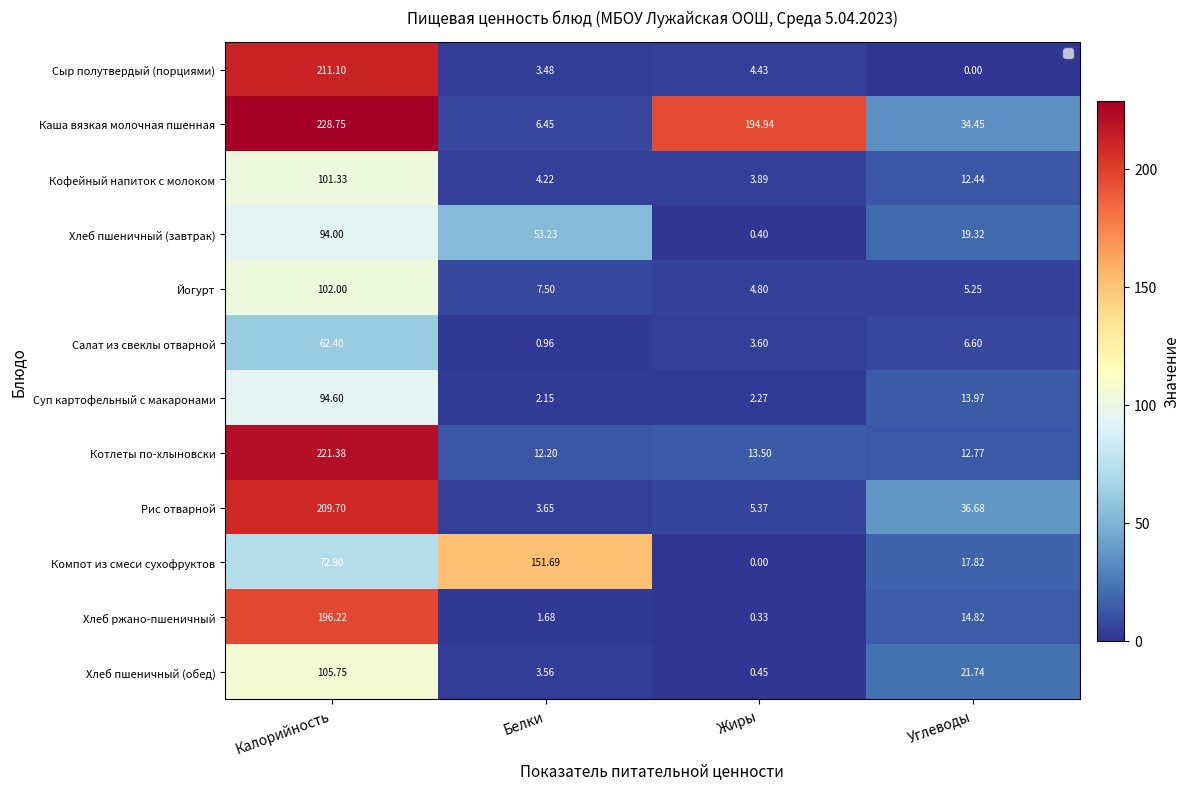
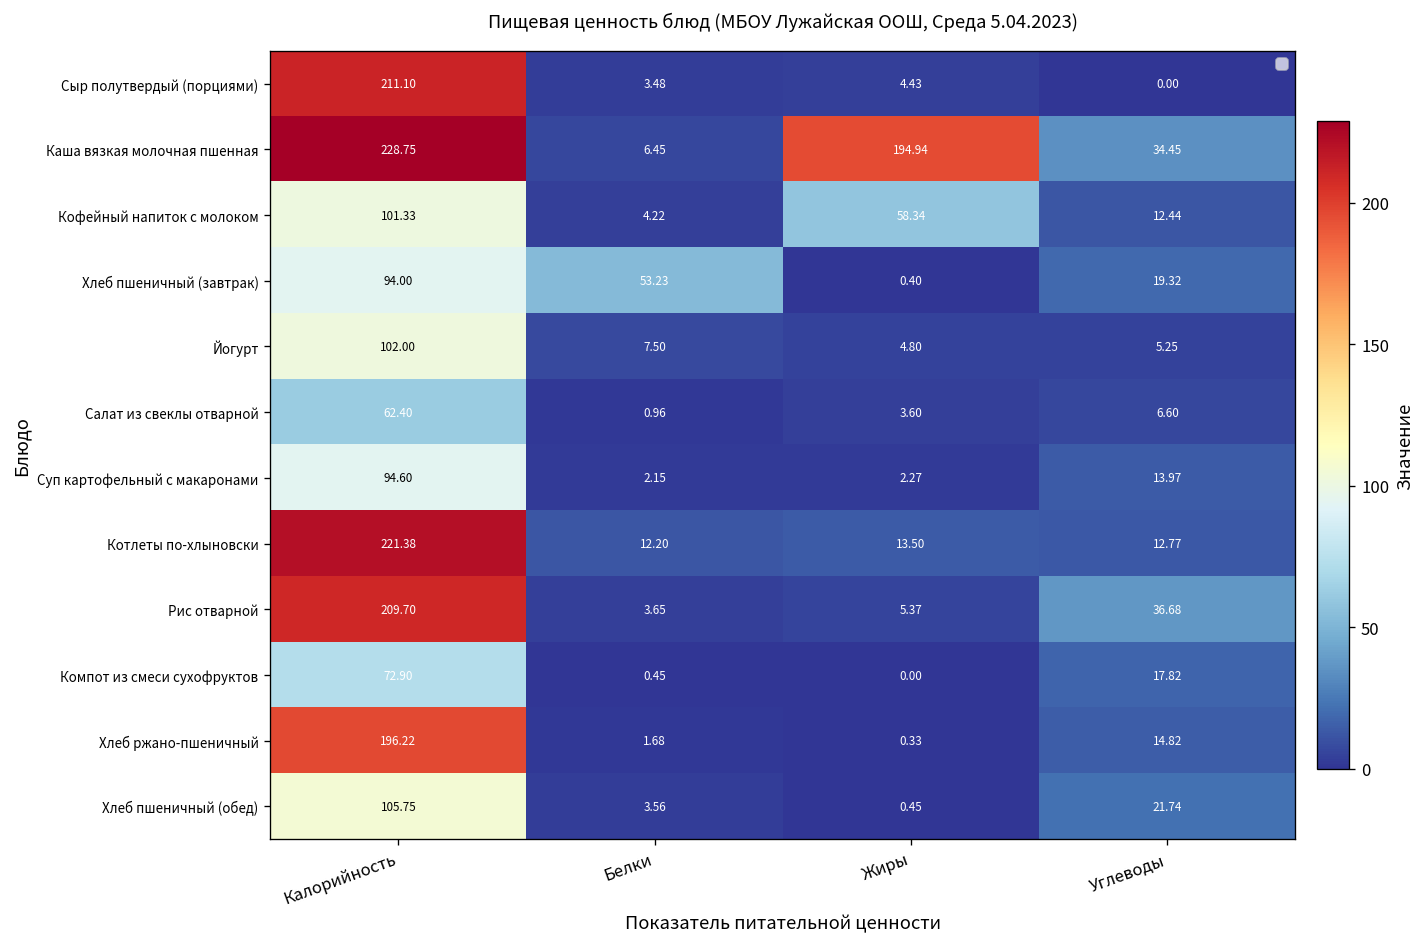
Кофейный напиток с молоком, Жиры: 3.89 -> 58.34
Компот из смеси сухофруктов, Белки: 151.69 -> 0.45
